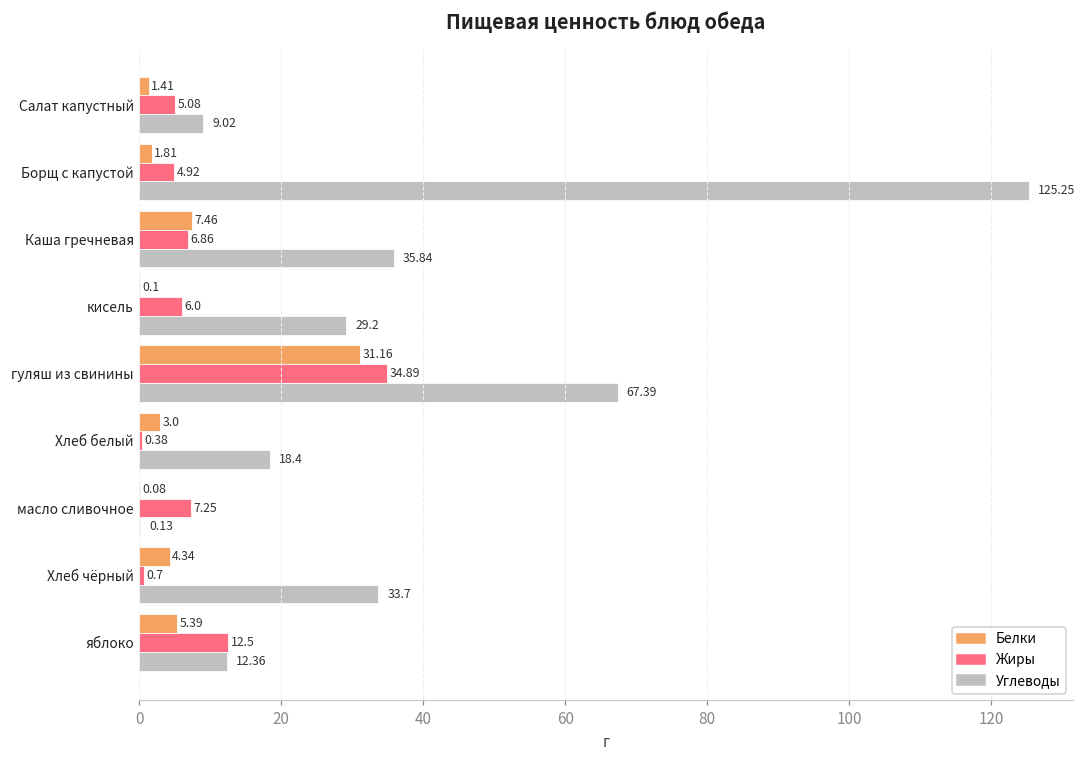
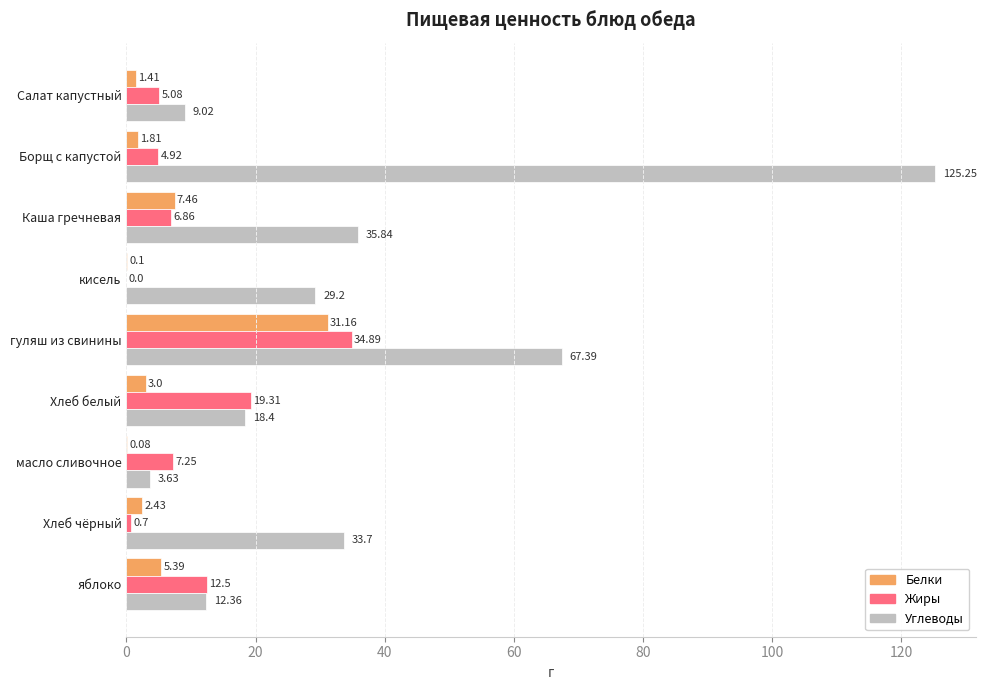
Жиры, кисель: 6.0 -> 0.0
Жиры, Хлеб белый: 0.38 -> 19.31
Углеводы, масло сливочное: 0.13 -> 3.63
Белки, Хлеб чёрный: 4.34 -> 2.43
